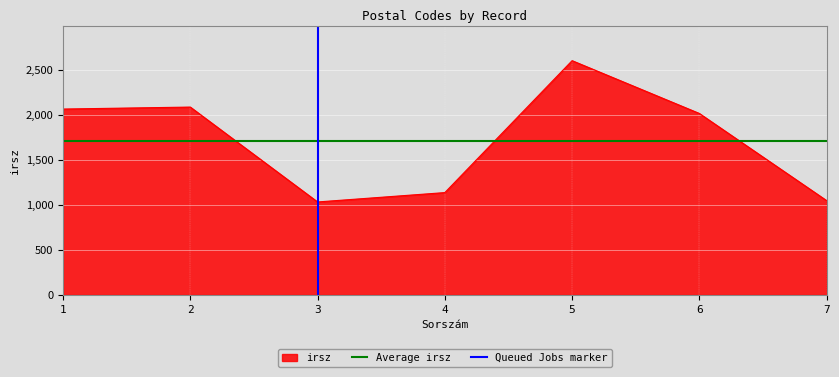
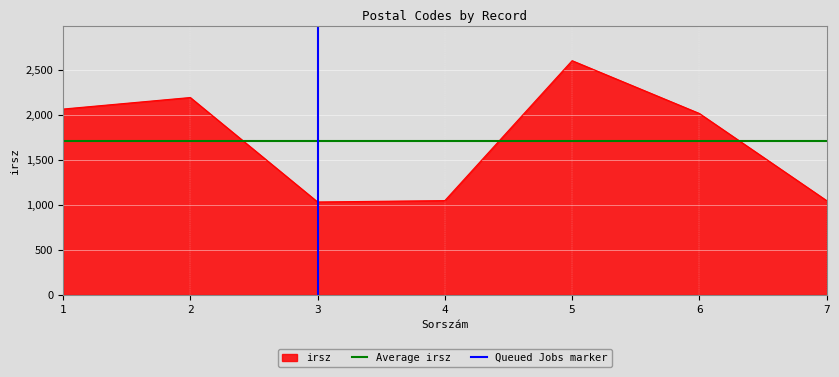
2: 2,100 -> 2,200
4: 1,100 -> 1,000
